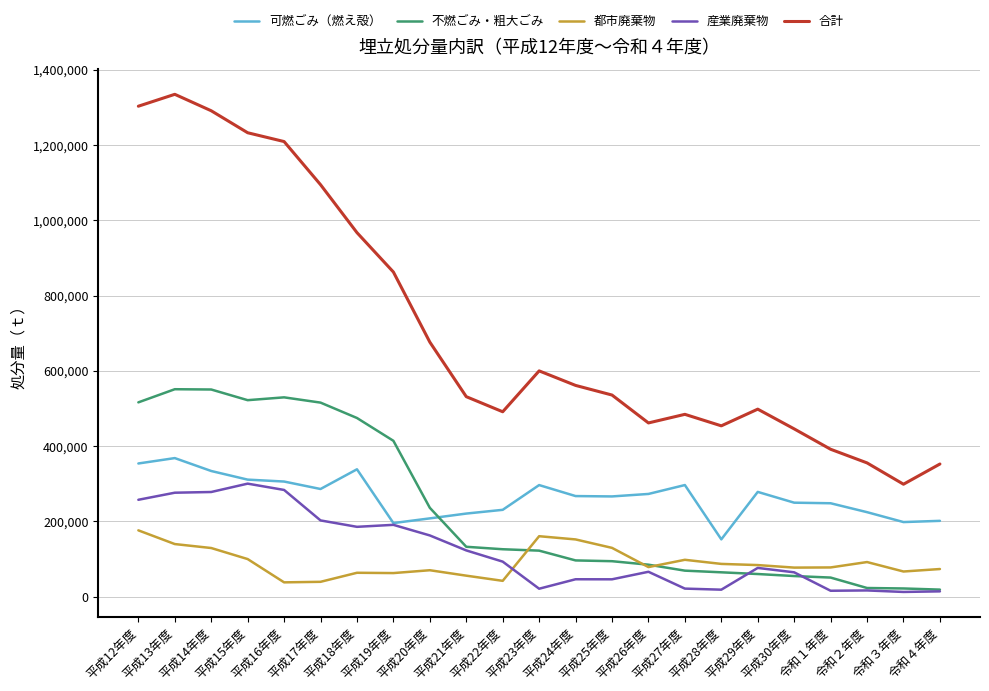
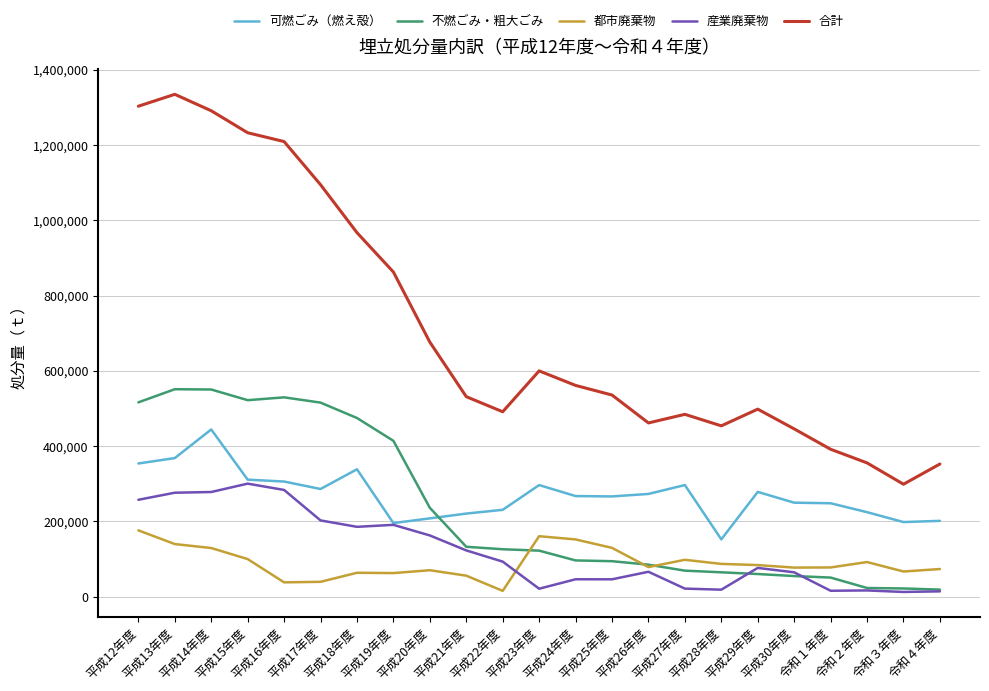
可燃ごみ（燃え殻）, 平成14年度: 330,000 -> 440,000
都市廃棄物, 平成22年度: 40,000 -> 20,000
